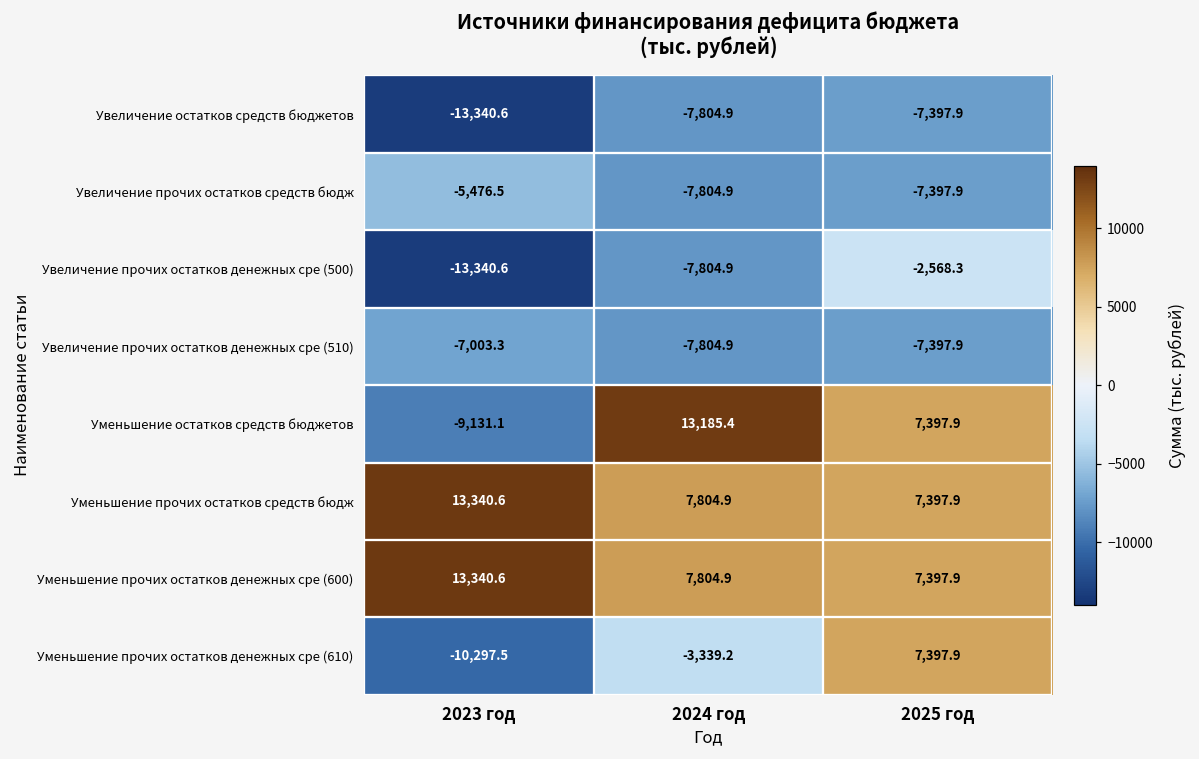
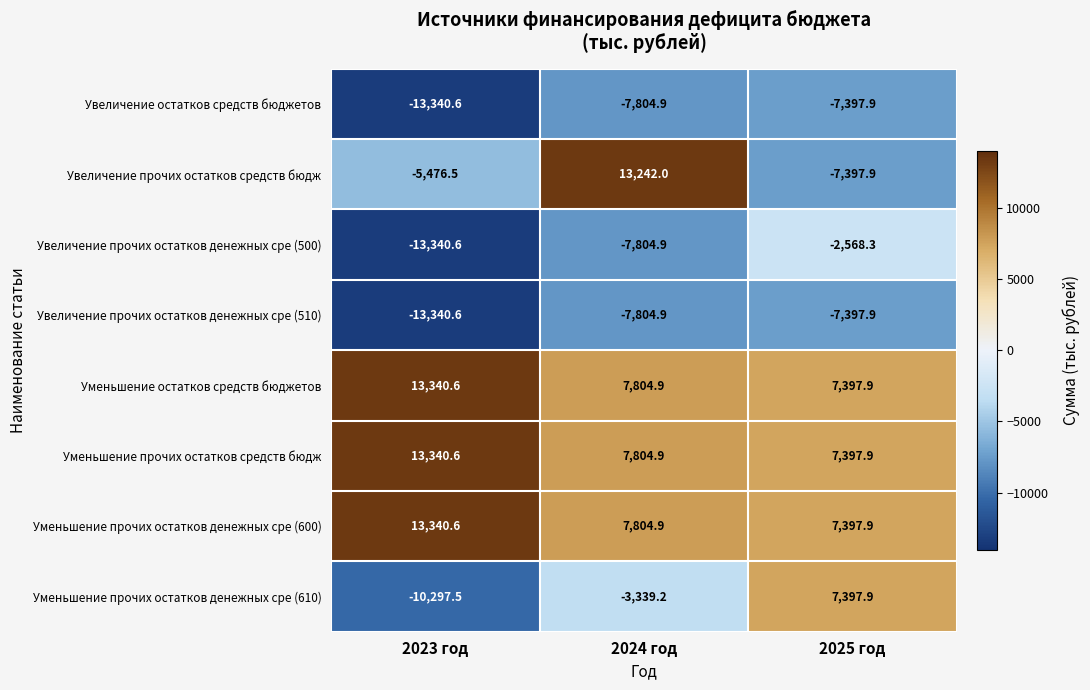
Увеличение прочих остатков средств бюдж, 2024 год: -7,804.9 -> 13,242.0
Увеличение прочих остатков денежных сре (510), 2023 год: -7,003.3 -> -13,340.6
Уменьшение остатков средств бюджетов, 2023 год: -9,131.1 -> 13,340.6
Уменьшение остатков средств бюджетов, 2024 год: 13,185.4 -> 7,804.9
